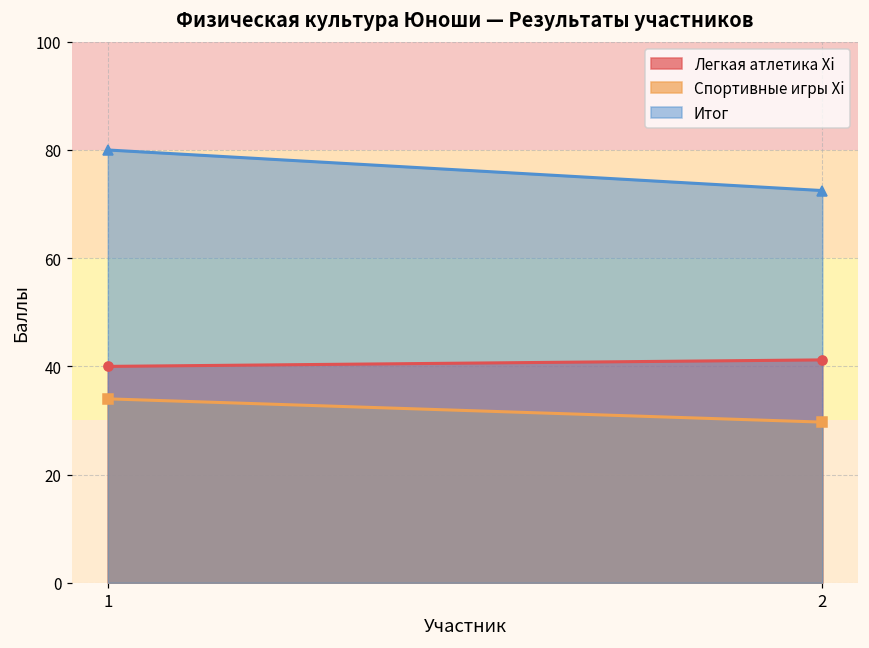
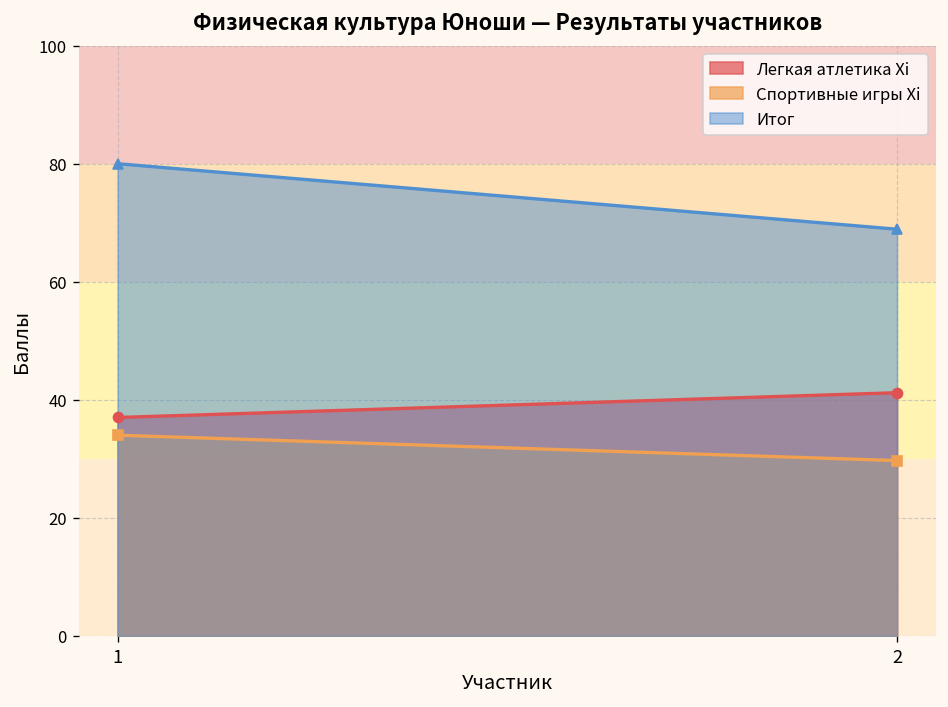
Легкая атлетика Xi, 1: 40 -> 37
Итог, 2: 73 -> 69
